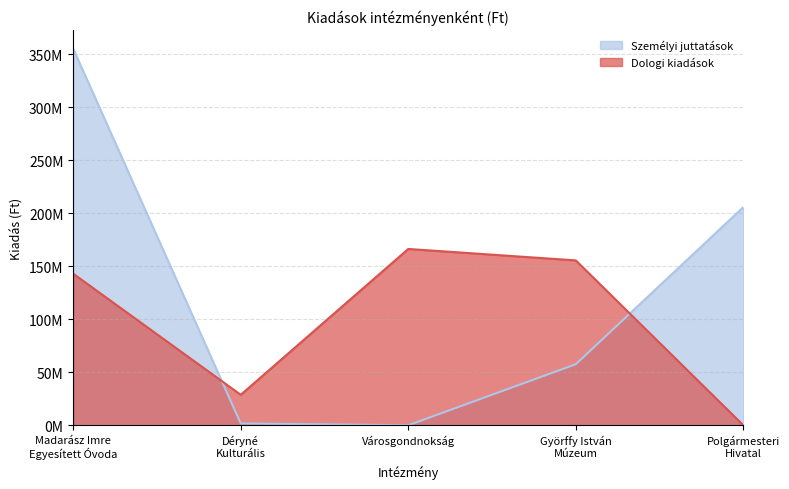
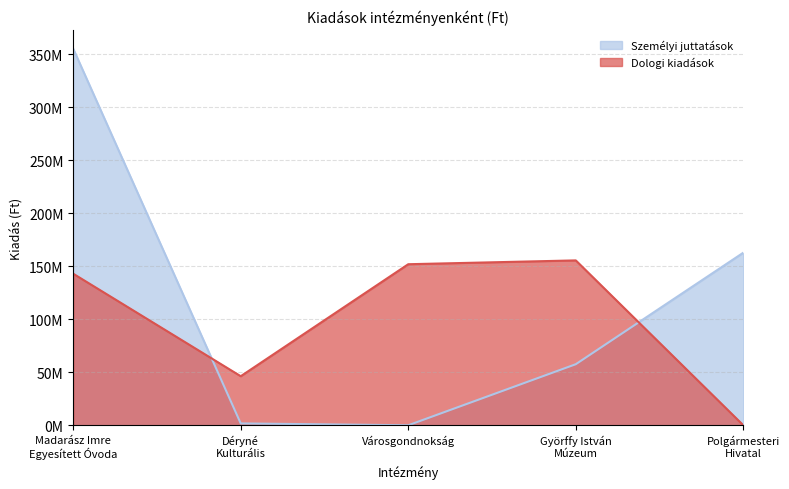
Dologi kiadások, Déryné Kulturális: 29000000 -> 46000000
Dologi kiadások, Városgondnokság: 166000000 -> 152000000
Személyi juttatások, Polgármesteri Hivatal: 206000000 -> 163000000
